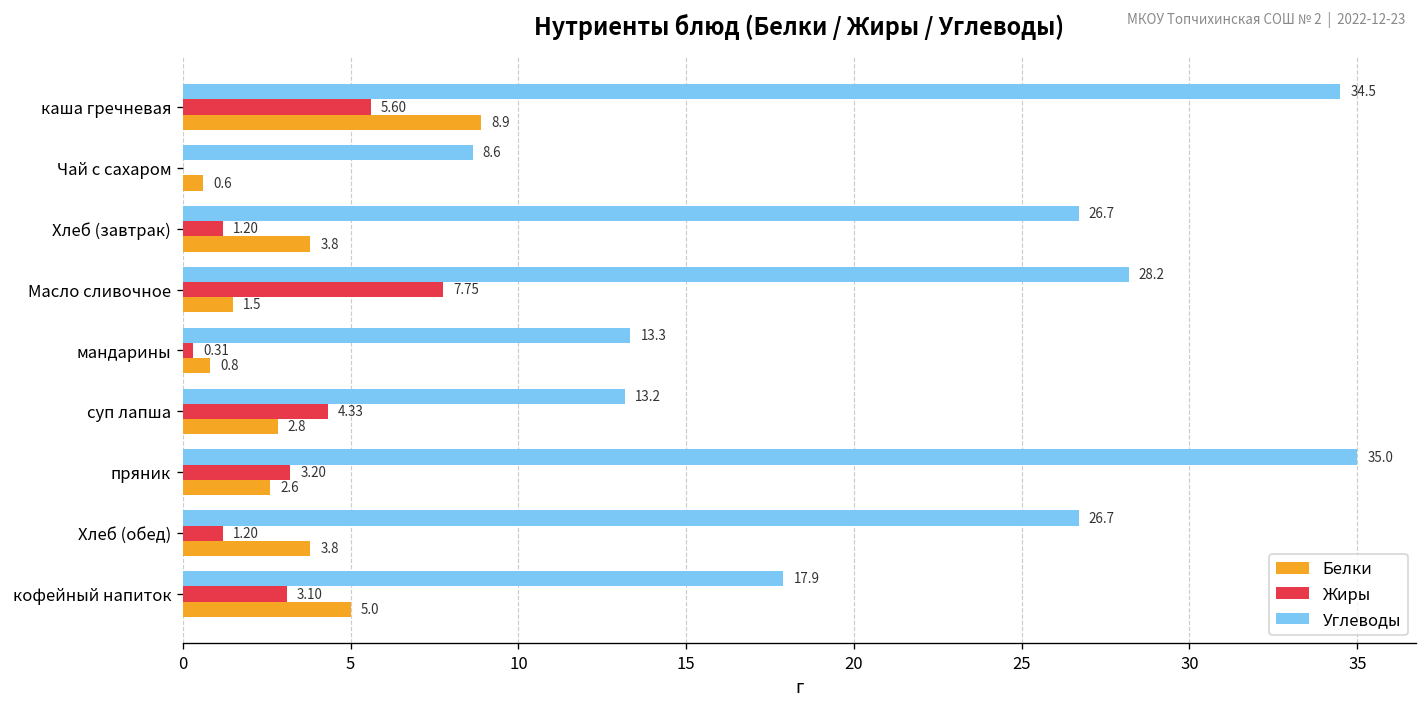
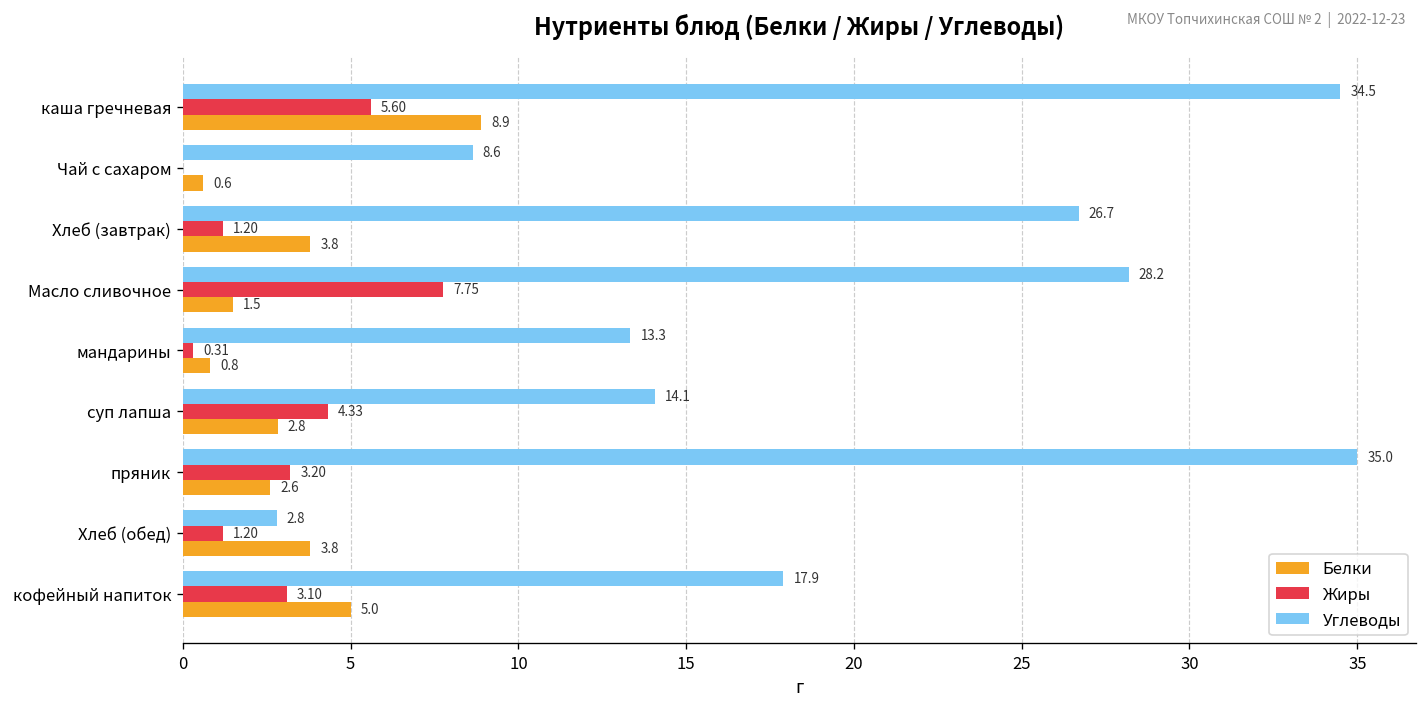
Углеводы, суп лапша: 13.2 -> 14.1
Углеводы, Хлеб (обед): 26.7 -> 2.8
